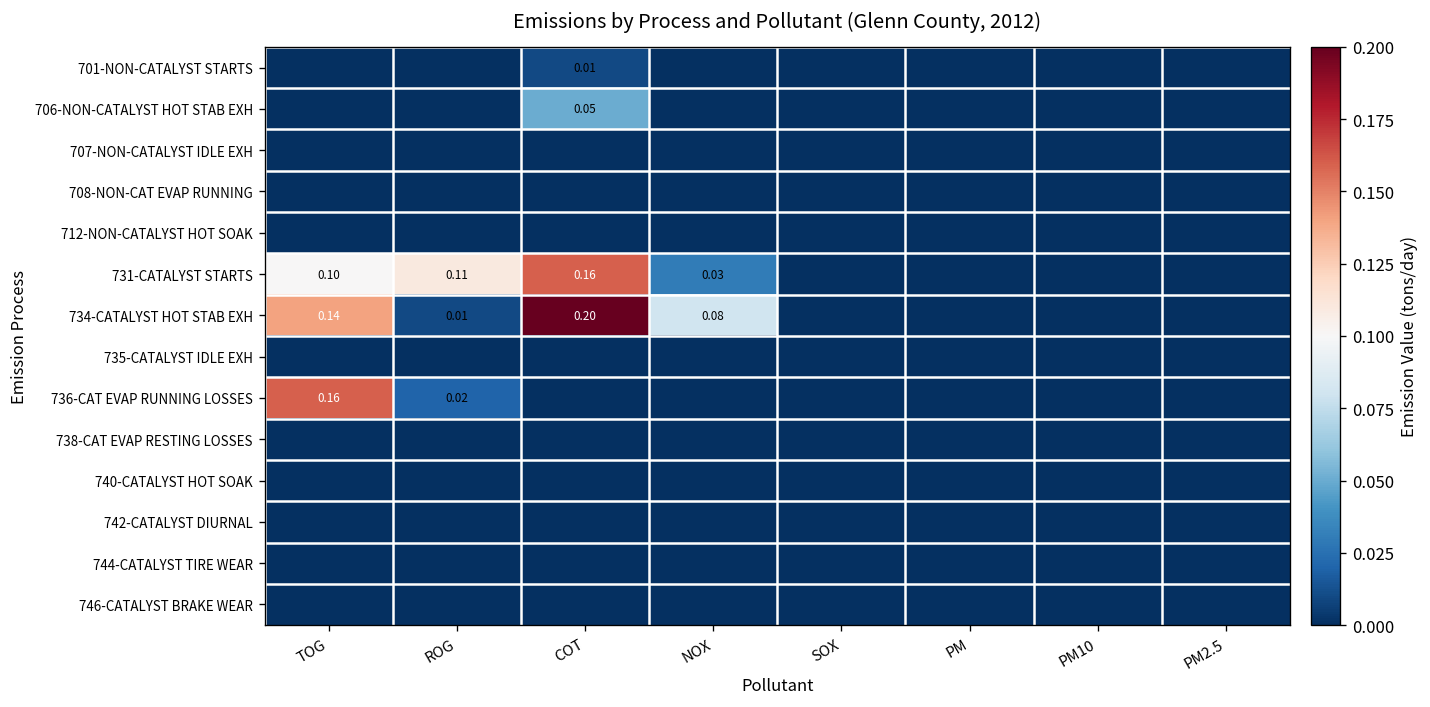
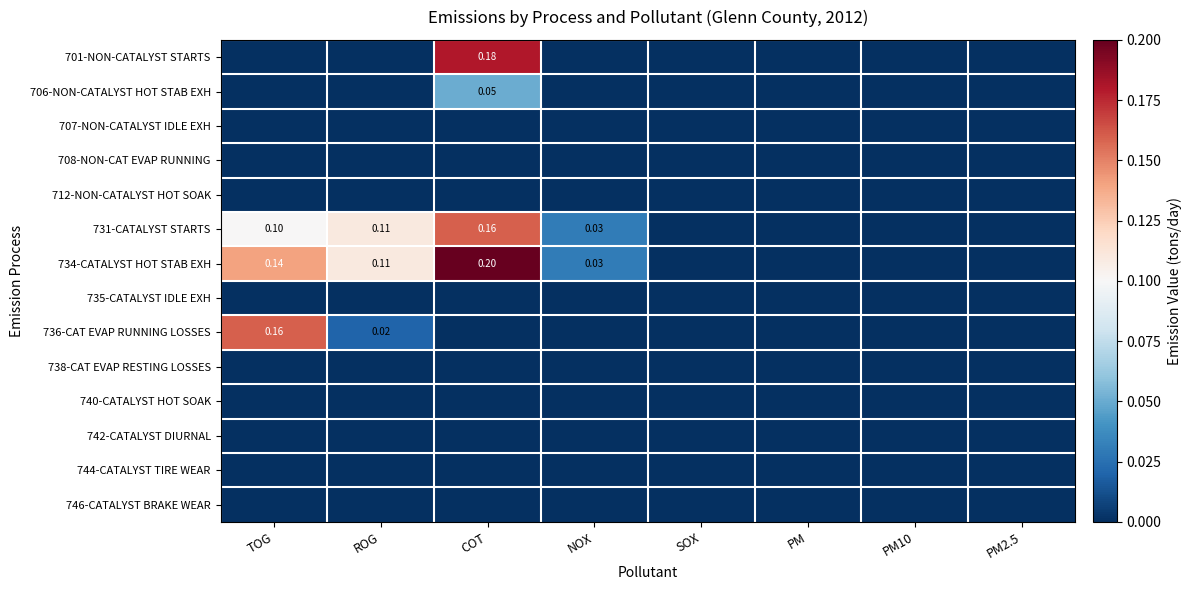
701-NON-CATALYST STARTS, COT: 0.01 -> 0.18
734-CATALYST HOT STAB EXH, ROG: 0.01 -> 0.11
734-CATALYST HOT STAB EXH, NOX: 0.08 -> 0.03
